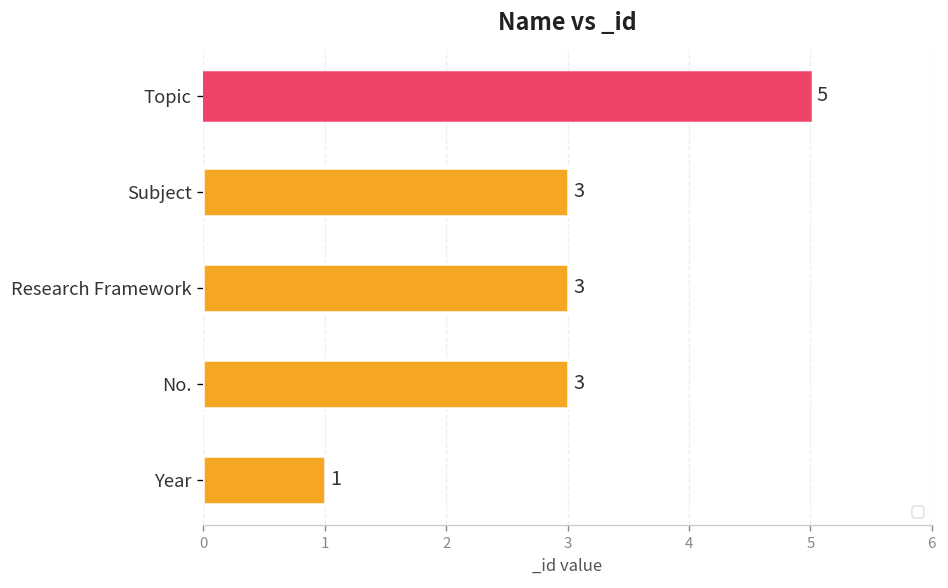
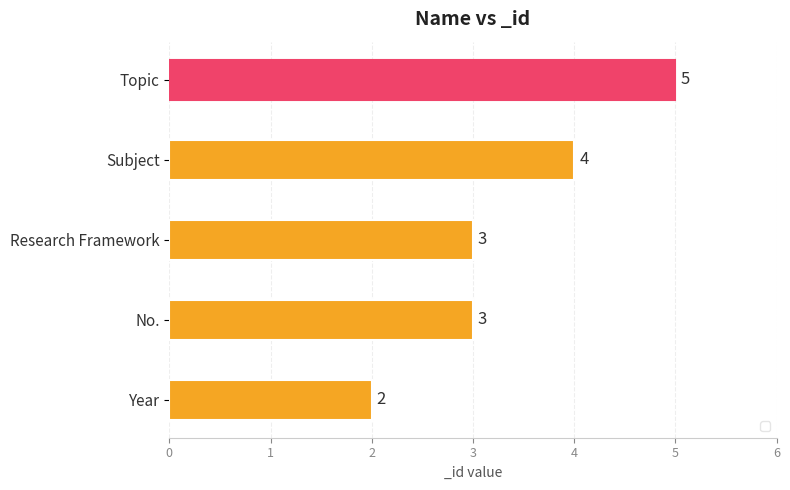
Subject: 3 -> 4
Year: 1 -> 2
